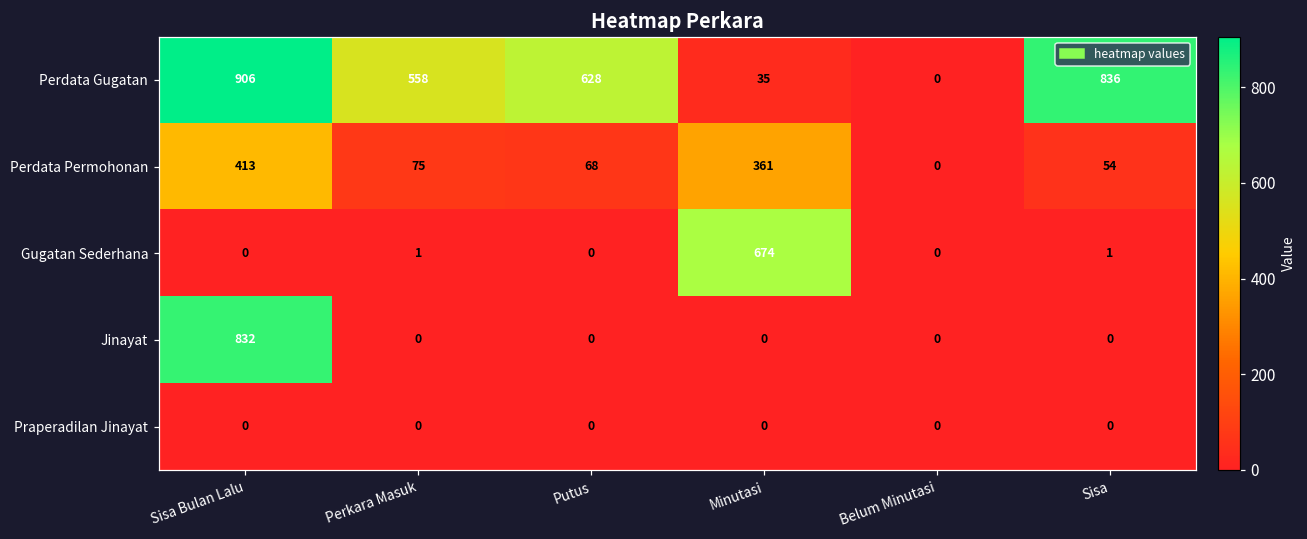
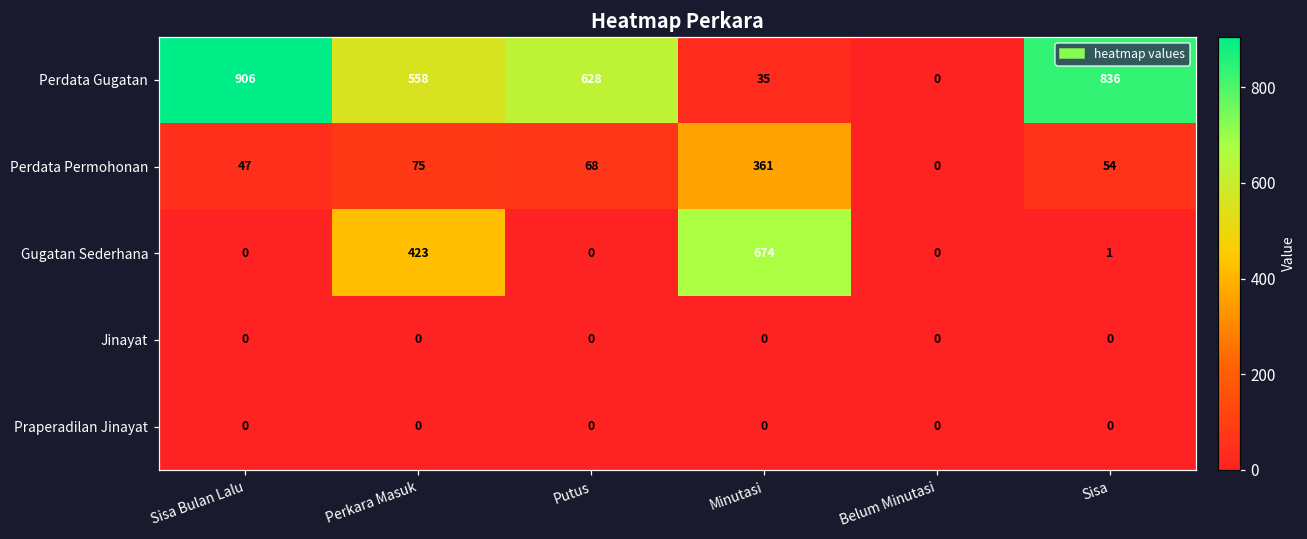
Perdata Permohonan, Sisa Bulan Lalu: 413 -> 47
Gugatan Sederhana, Perkara Masuk: 1 -> 423
Jinayat, Sisa Bulan Lalu: 832 -> 0
